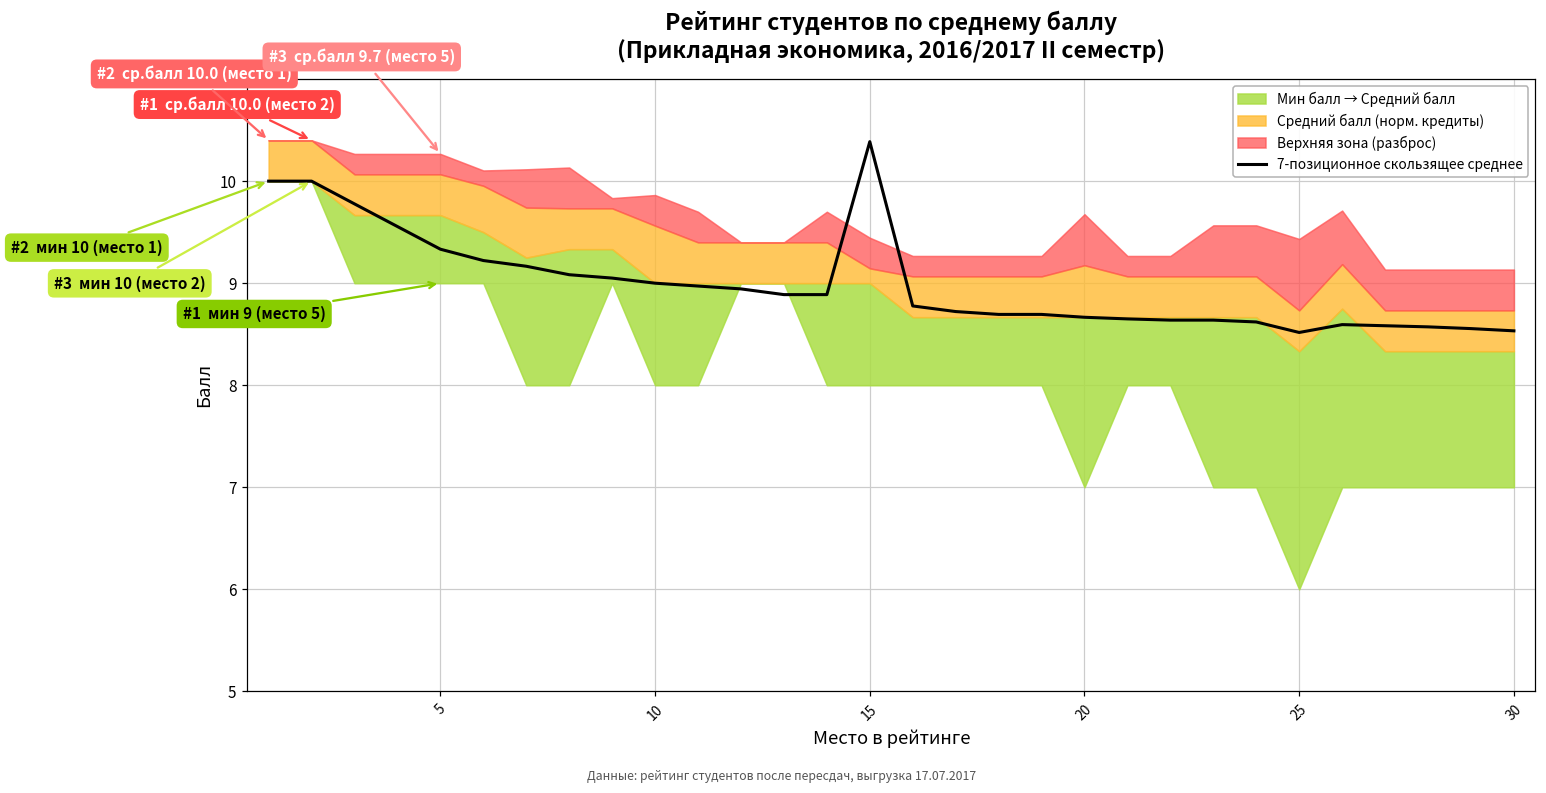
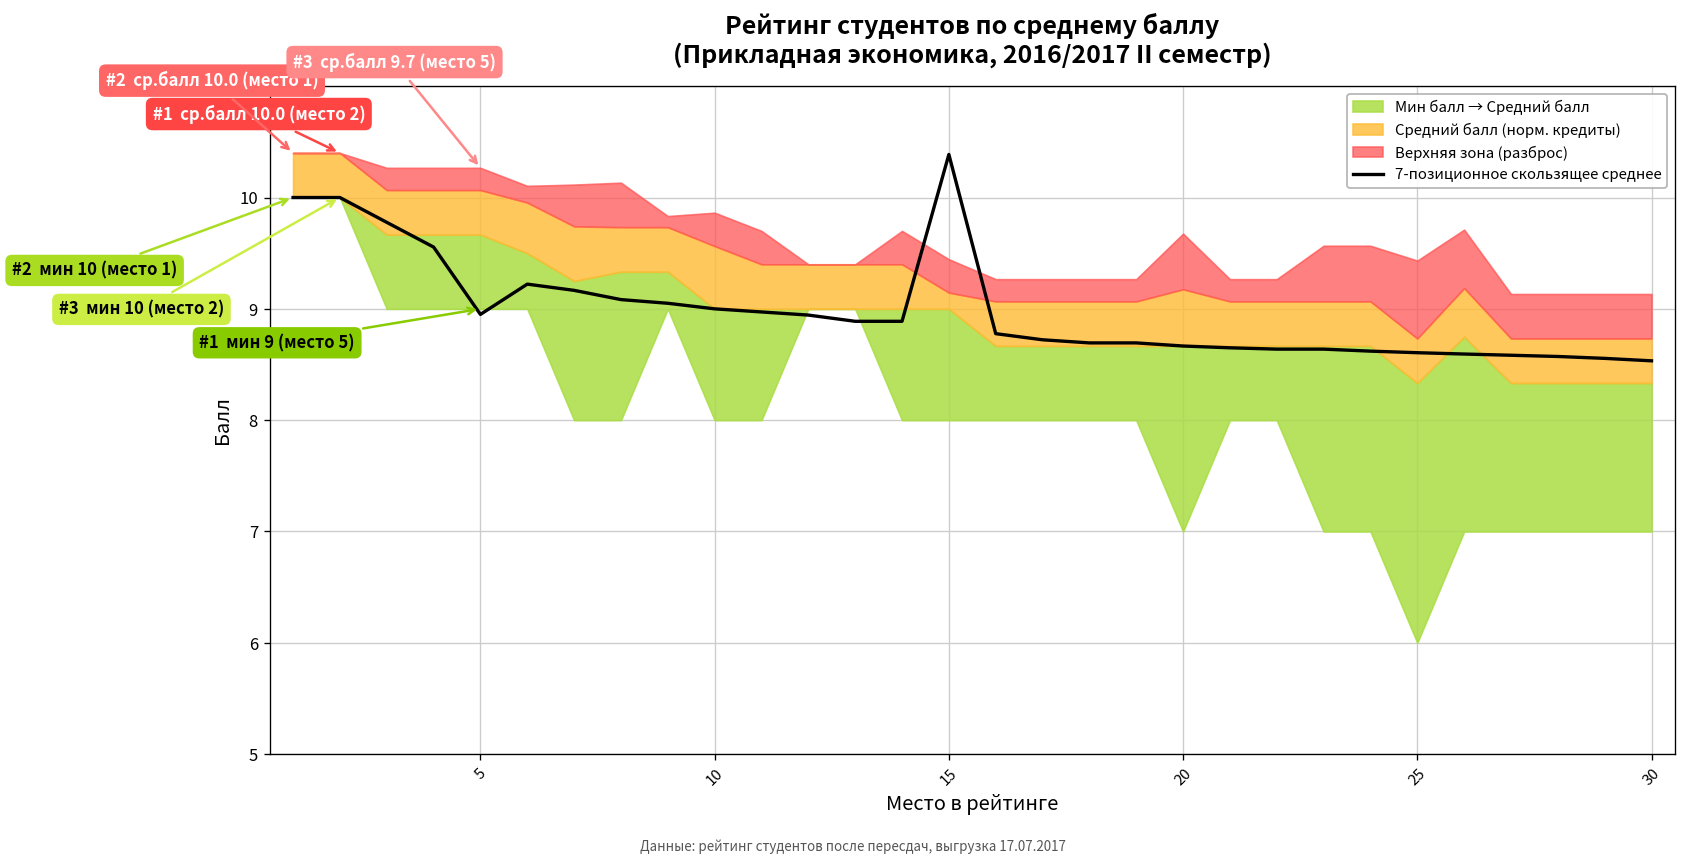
7-позиционное скользящее среднее, 5: 9.3 -> 9.0
7-позиционное скользящее среднее, 25: 8.5 -> 8.6
